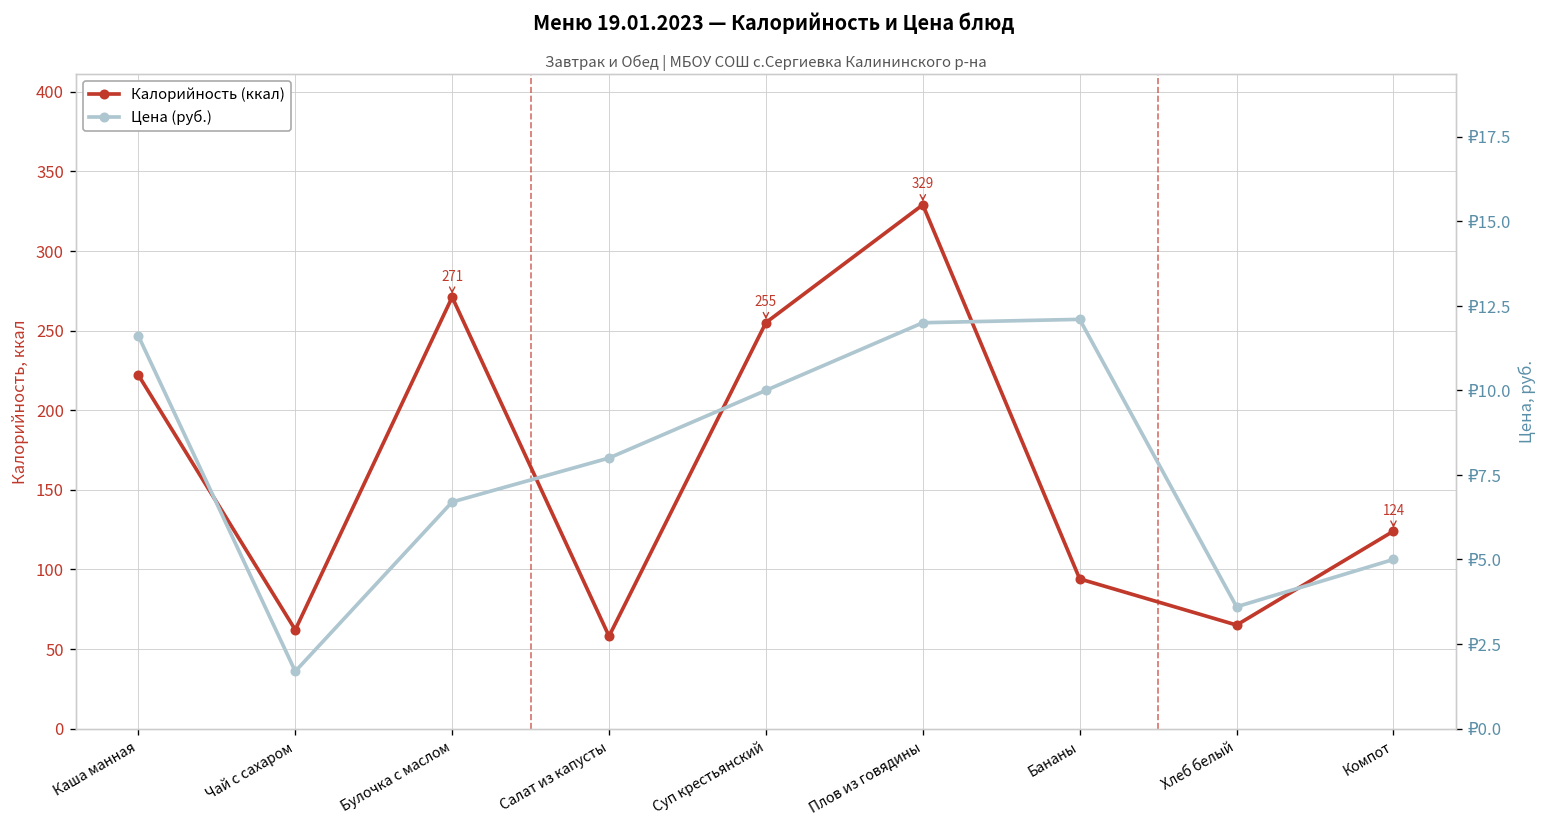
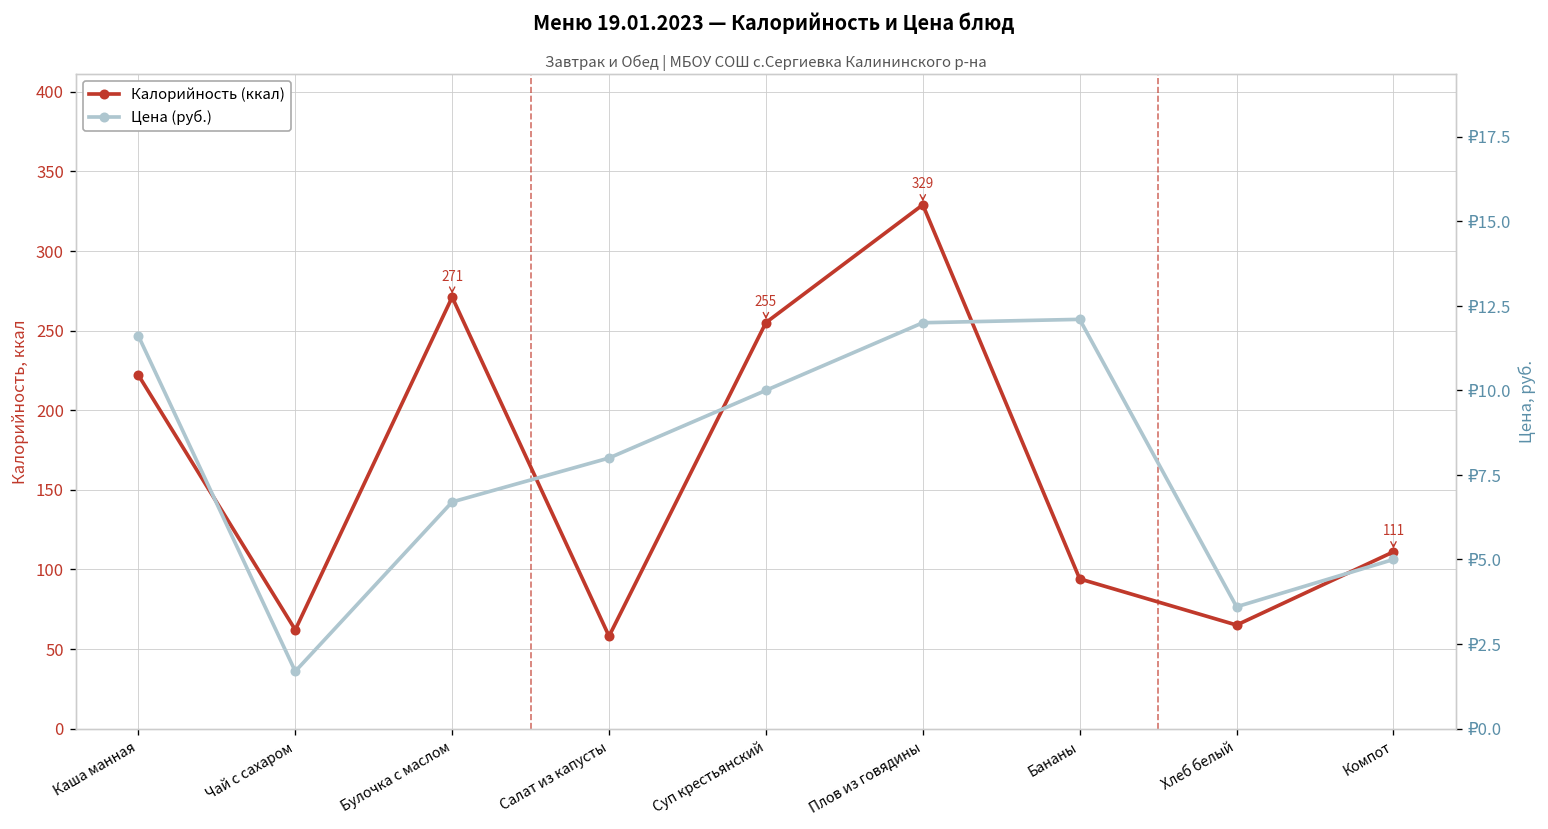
Калорийность (ккал), Компот: 124 -> 111
